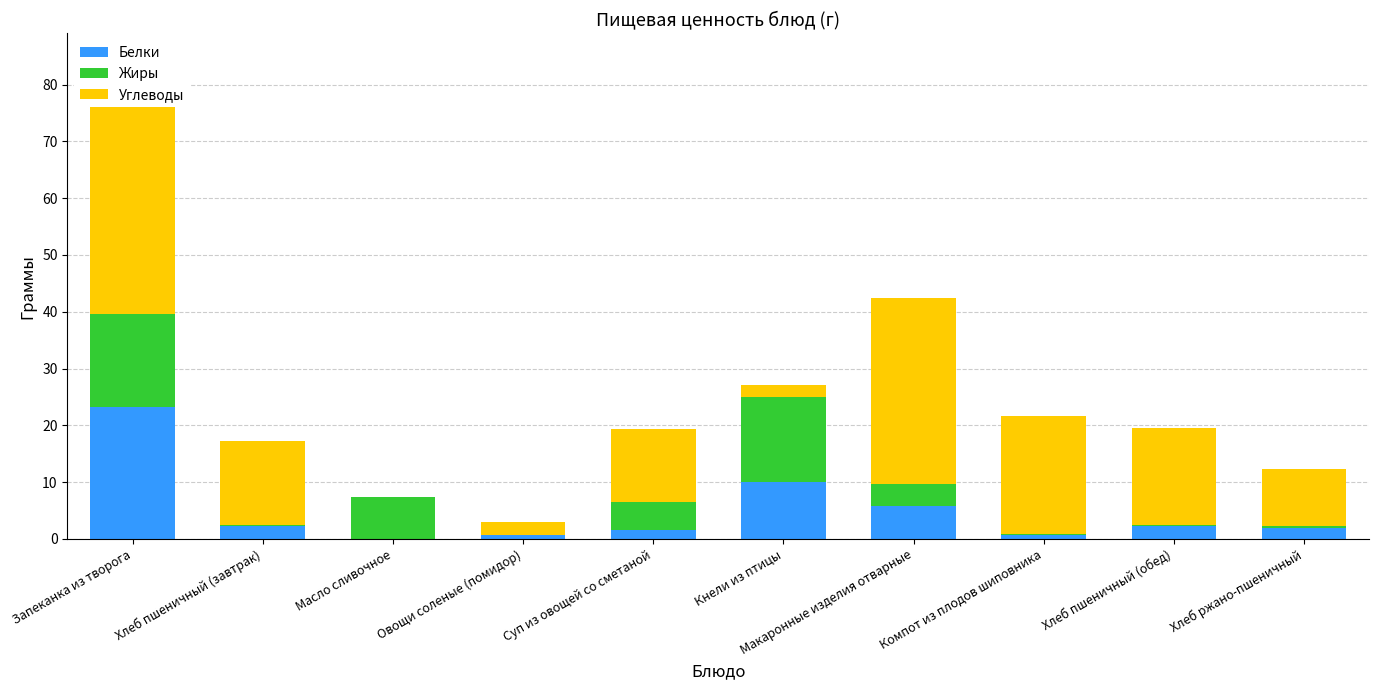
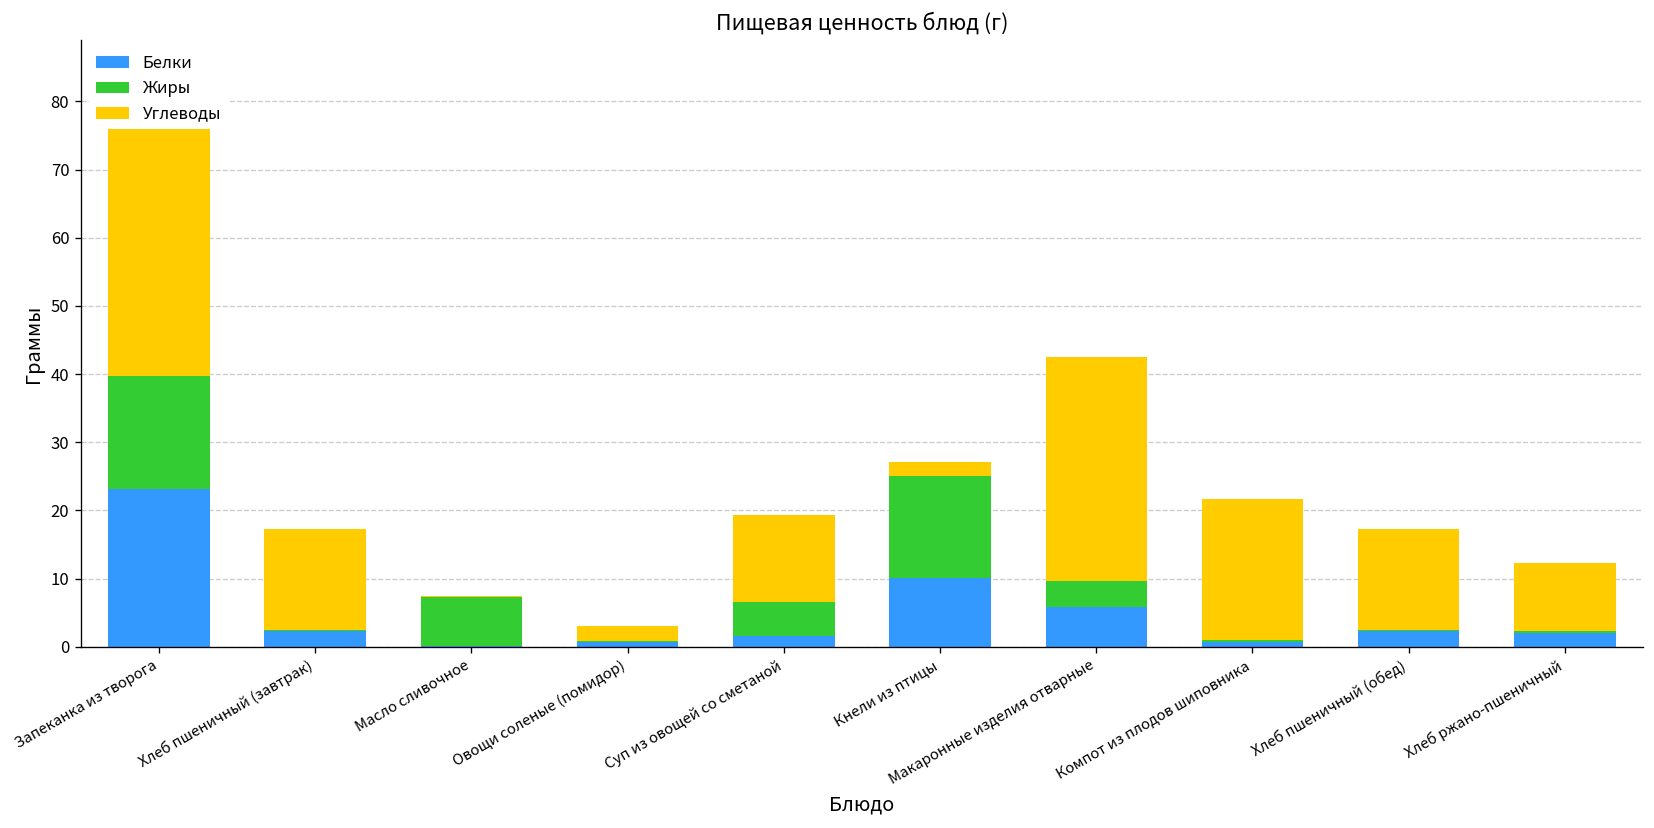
Углеводы, Хлеб пшеничный (обед): 17 -> 15
